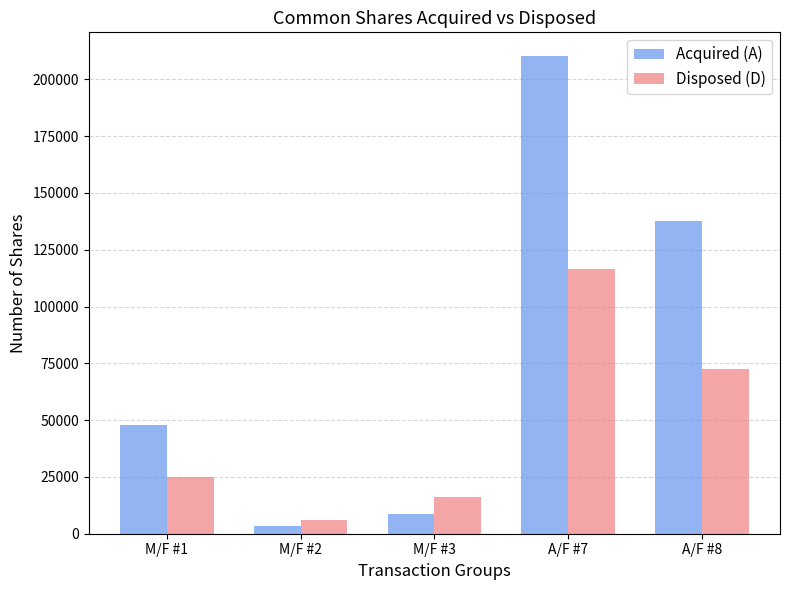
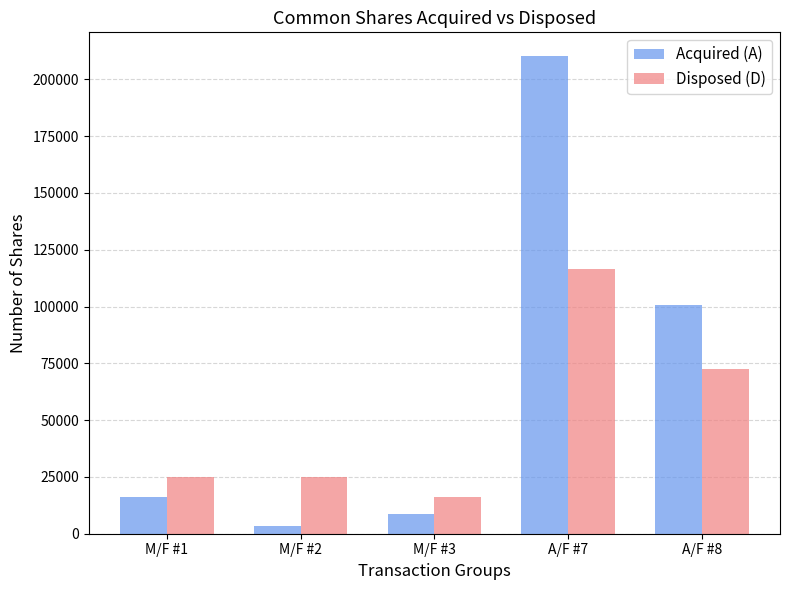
Acquired (A), M/F #1: 48000 -> 16000
Disposed (D), M/F #2: 6000 -> 25000
Acquired (A), A/F #8: 138000 -> 101000
